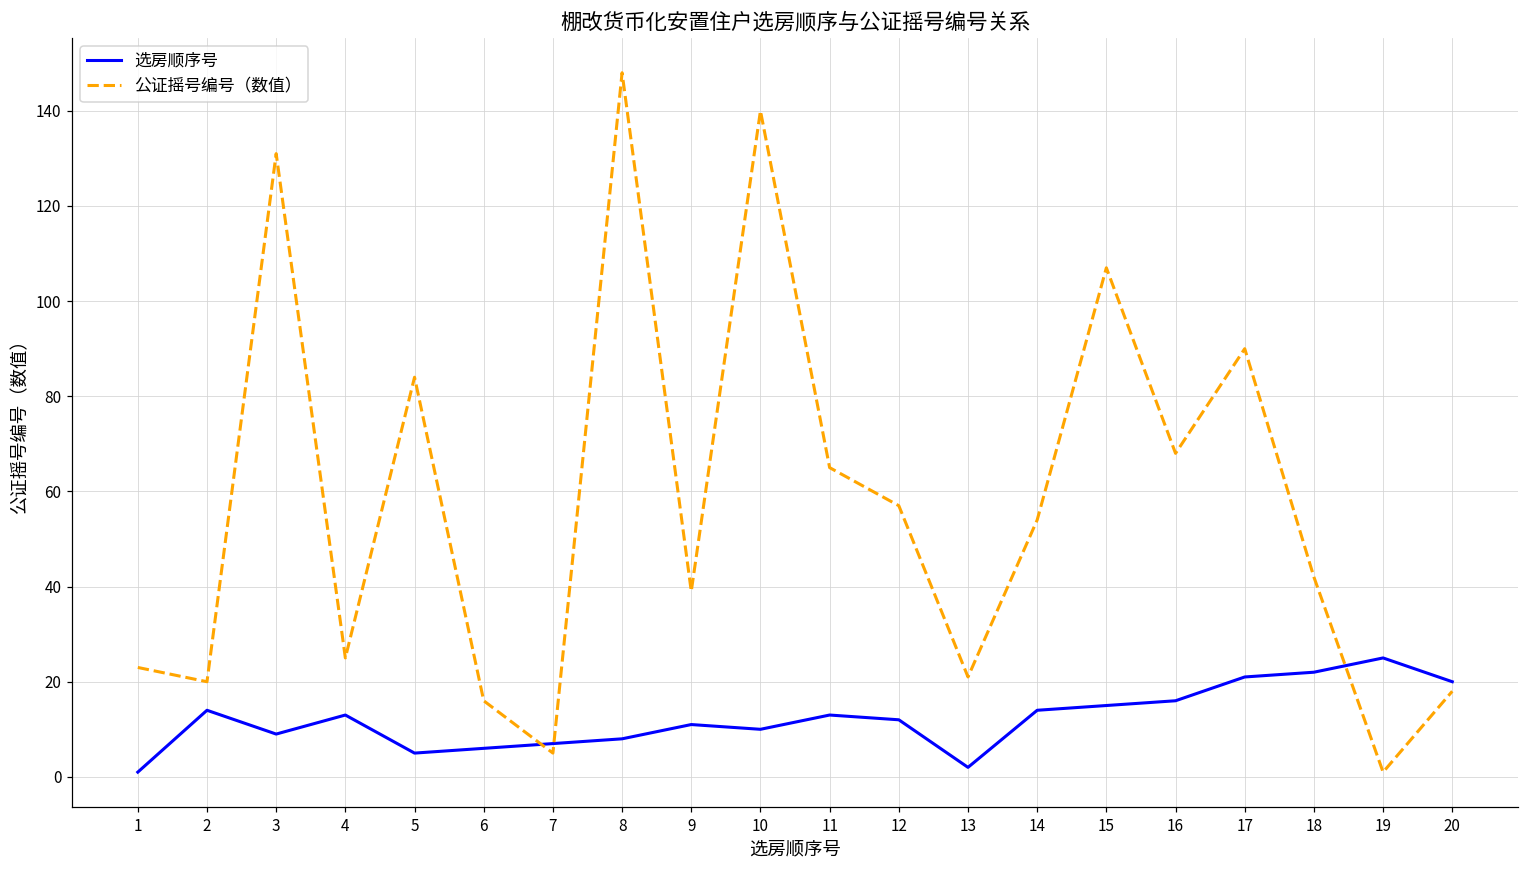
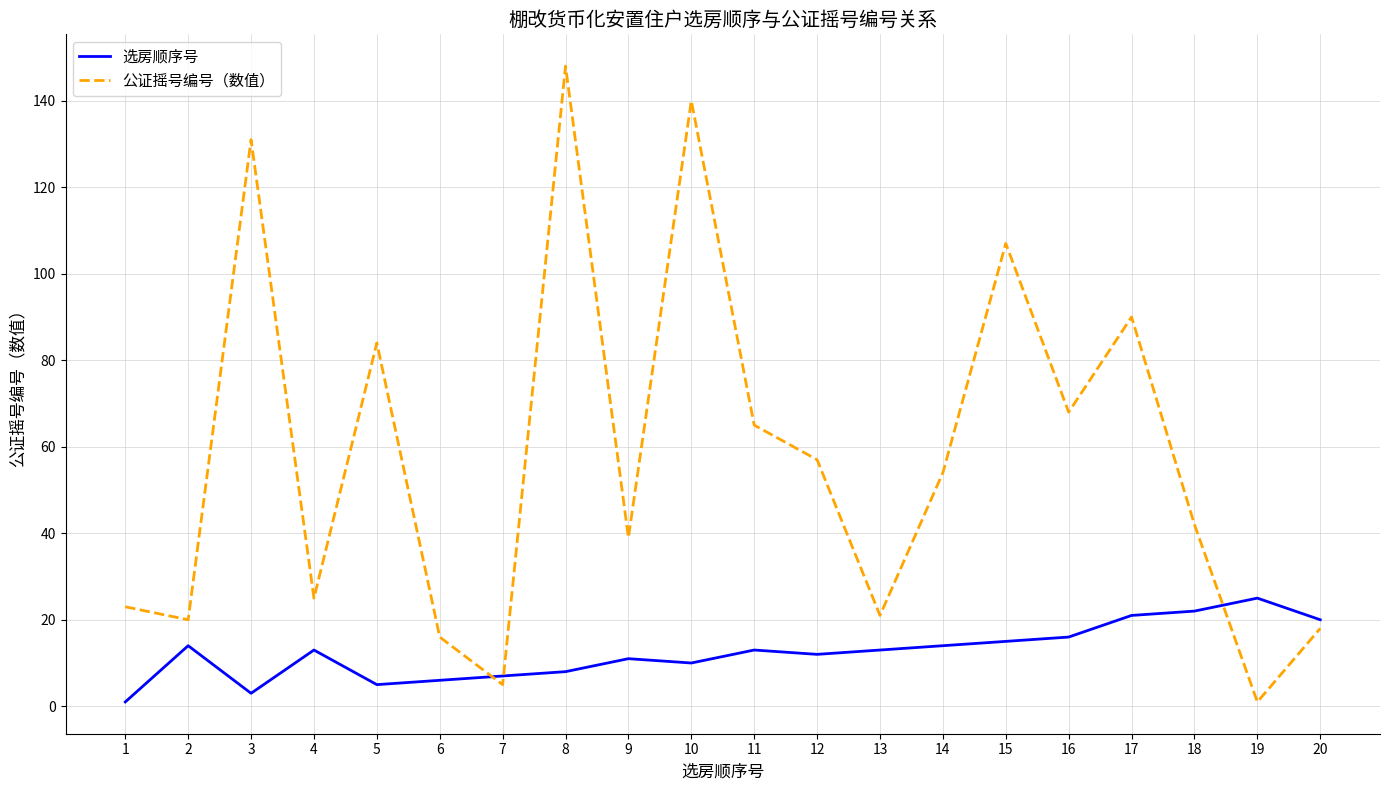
选房顺序号, 3: 9 -> 3
选房顺序号, 13: 2 -> 13
